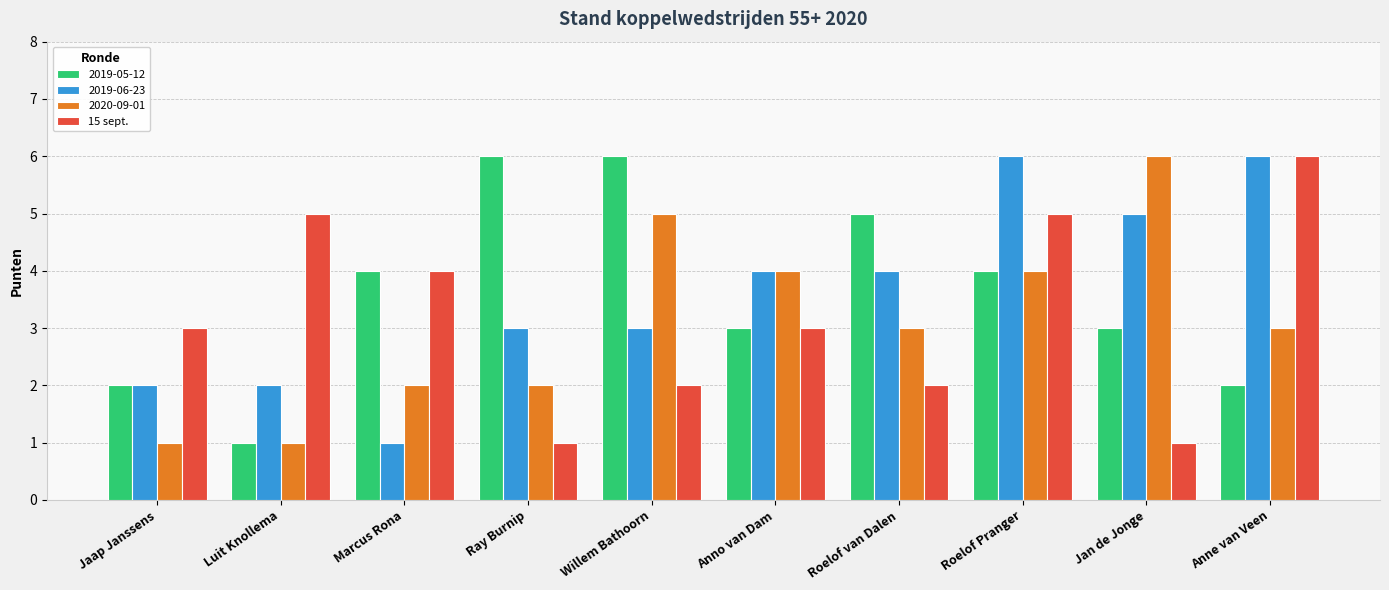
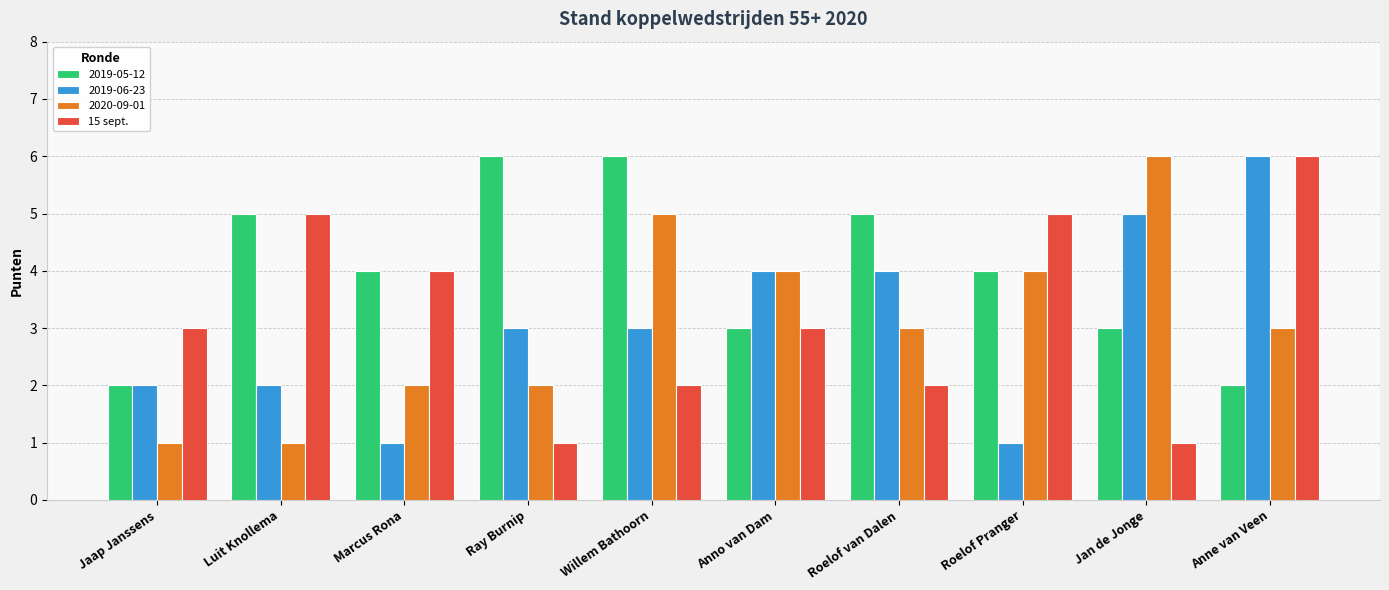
2019-05-12, Luit Knollema: 1 -> 5
2019-06-23, Roelof Pranger: 6 -> 1
